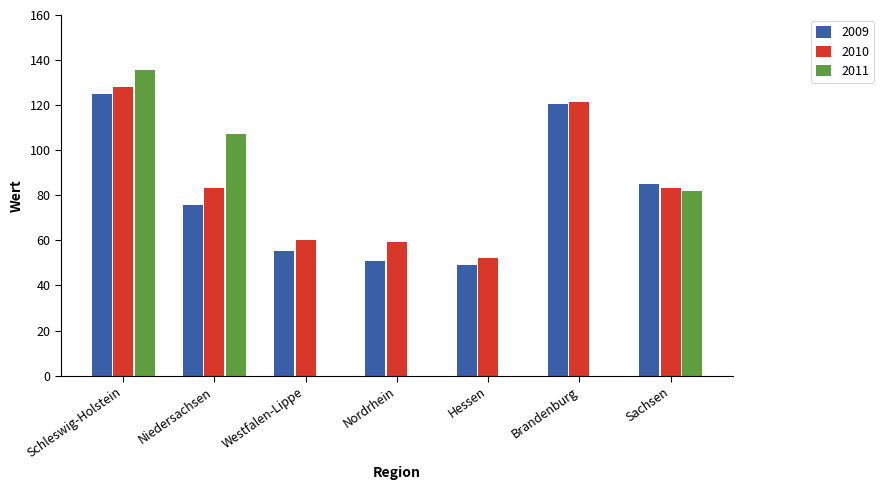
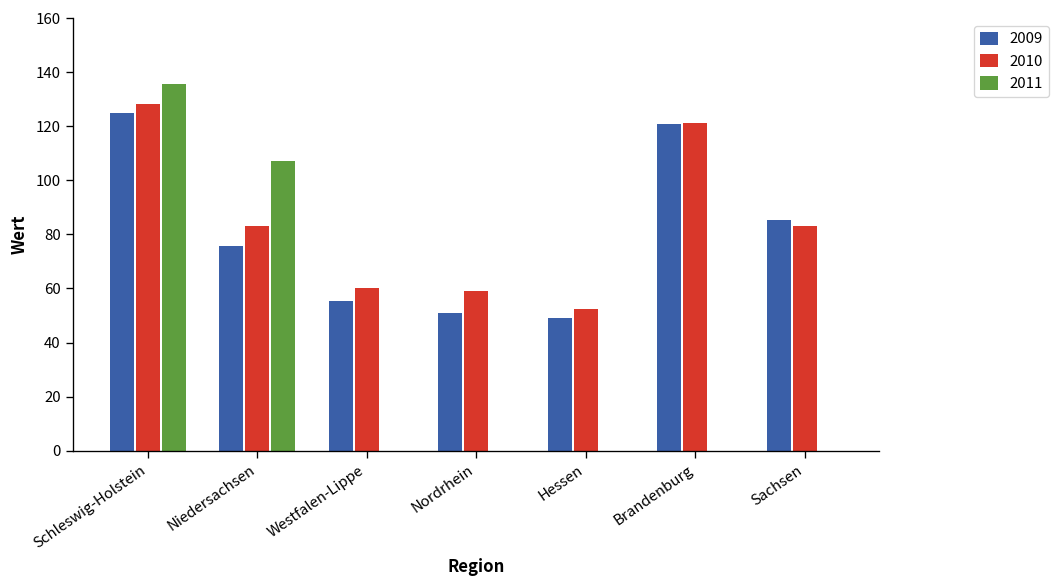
2011, Sachsen: 82 -> 0
